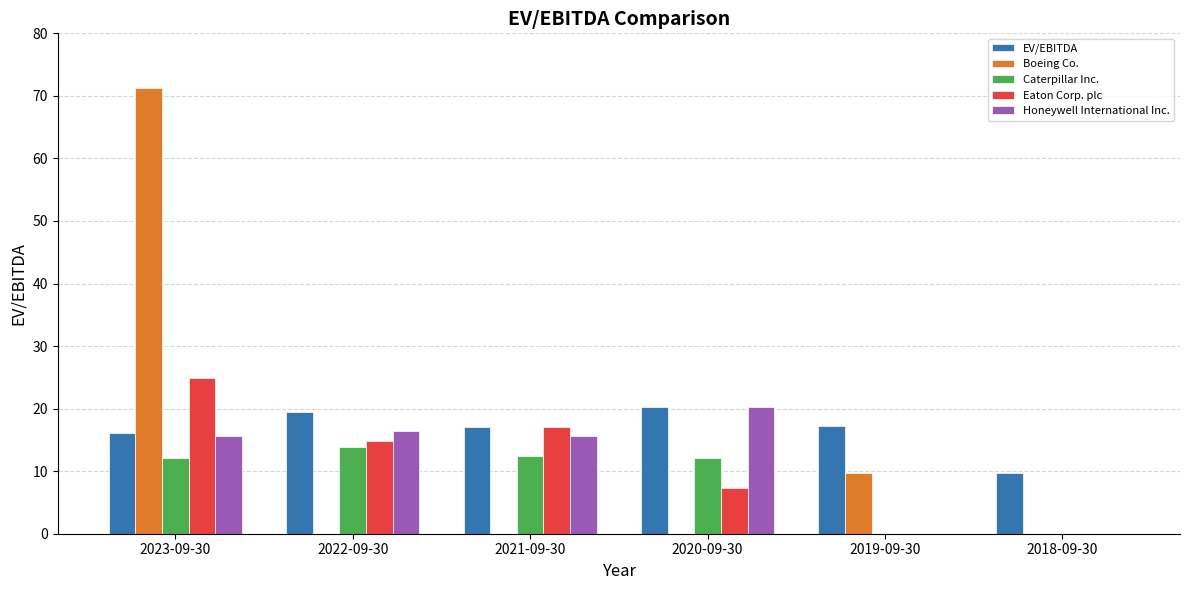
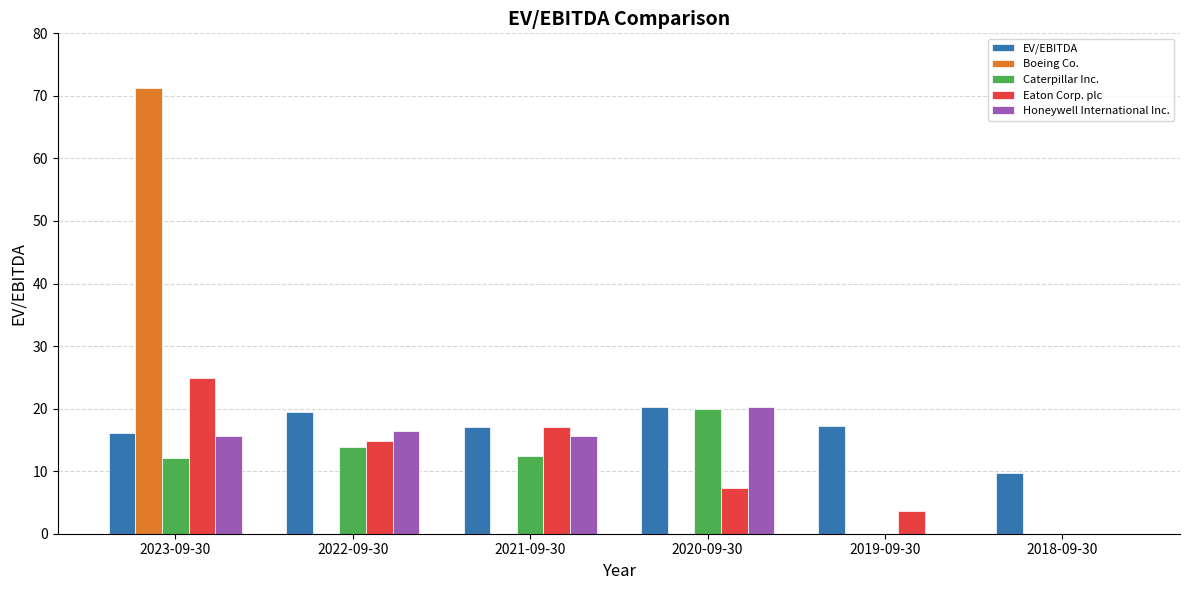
Caterpillar Inc., 2020-09-30: 12 -> 20
Boeing Co., 2019-09-30: 10 -> 0
Eaton Corp. plc, 2019-09-30: 0 -> 4
